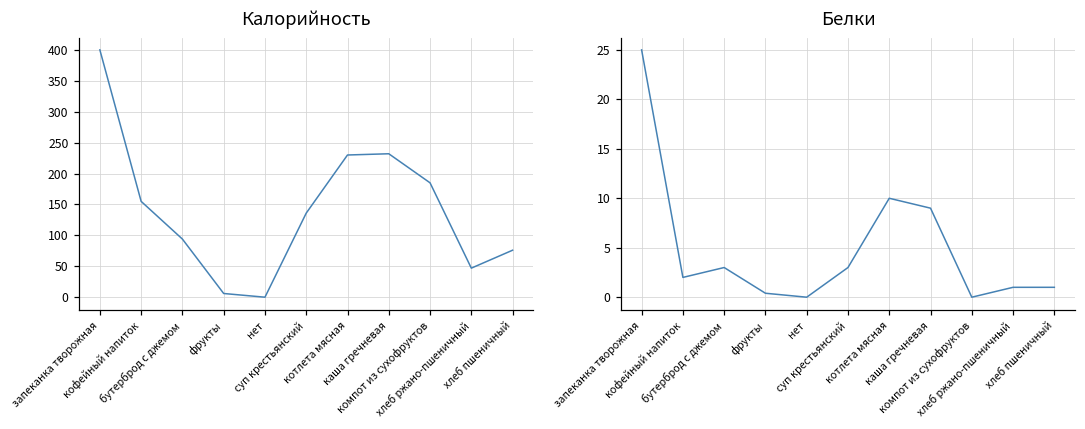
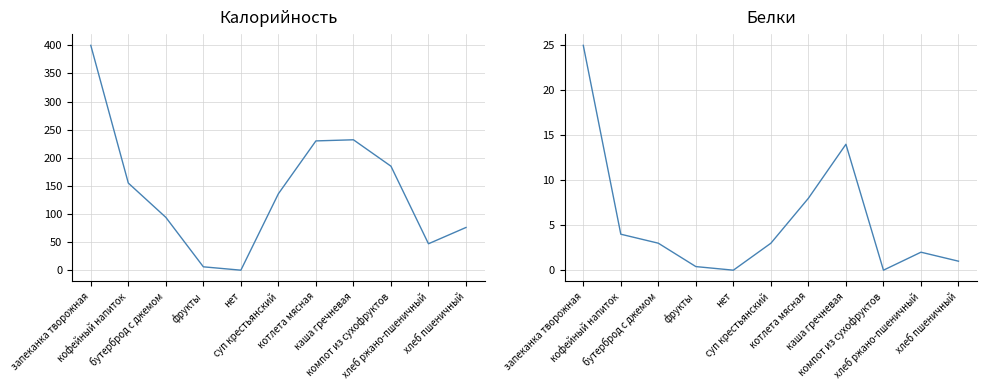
Белки, кофейный напиток: 2 -> 4
Белки, котлета мясная: 10 -> 8
Белки, каша гречневая: 9 -> 14
Белки, хлеб ржано-пшеничный: 1 -> 2
